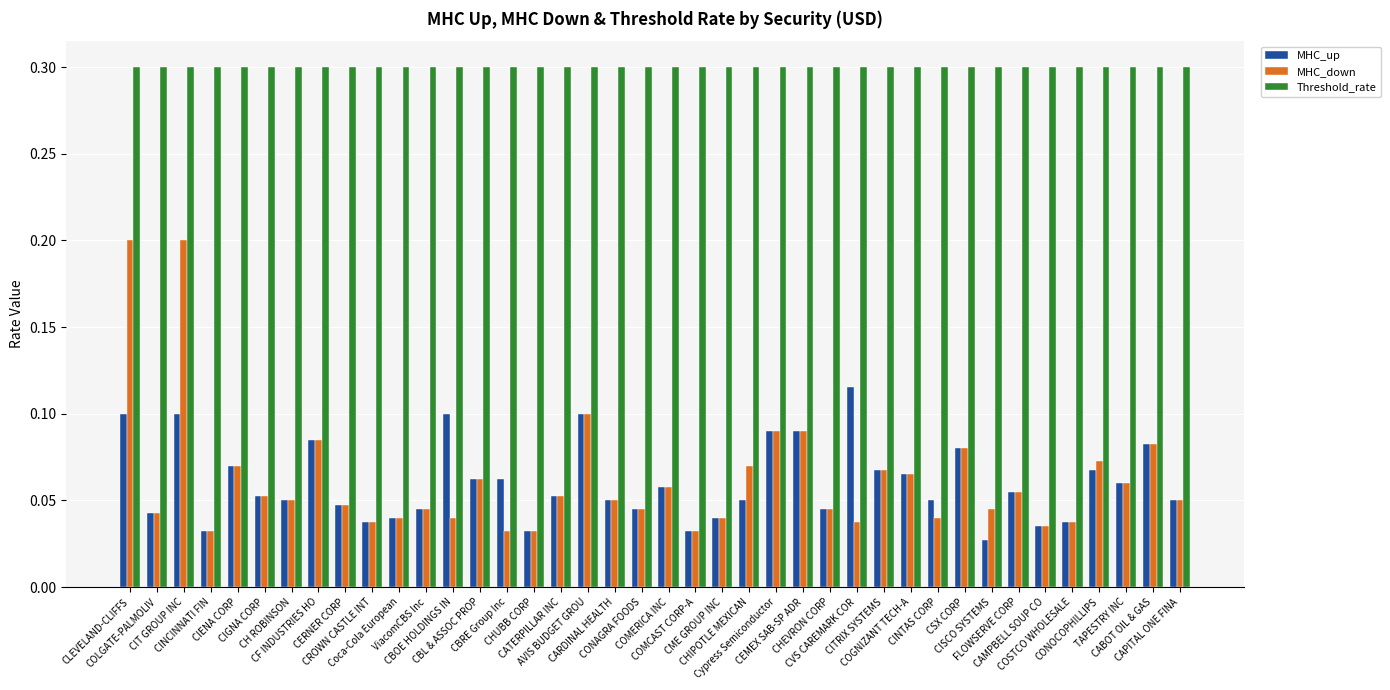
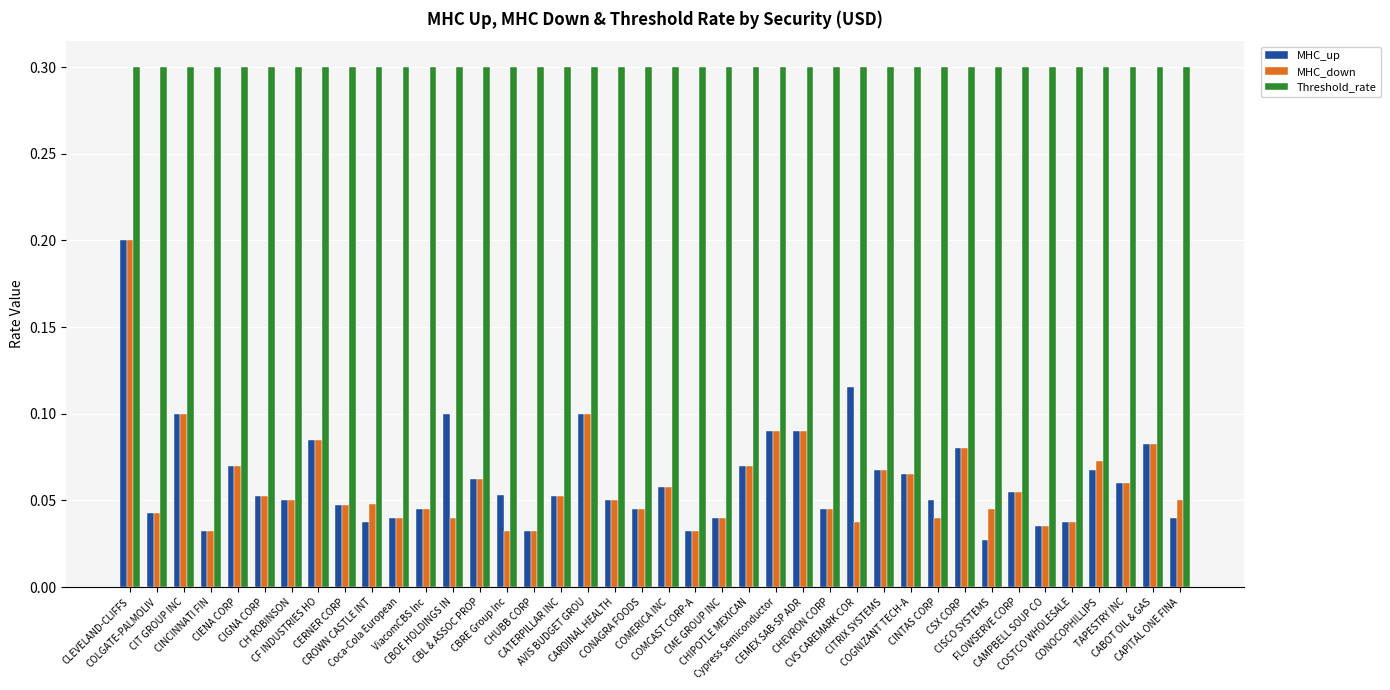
MHC_up, CLEVELAND-CLIFFS: 0.1 -> 0.2
MHC_down, CIT GROUP INC: 0.2 -> 0.1
MHC_down, CROWN CASTLE INT: 0.038 -> 0.048
MHC_up, CBRE Group Inc: 0.063 -> 0.053
MHC_up, CHIPOTLE MEXICAN: 0.05 -> 0.07
MHC_up, CAPITAL ONE FINA: 0.05 -> 0.04
